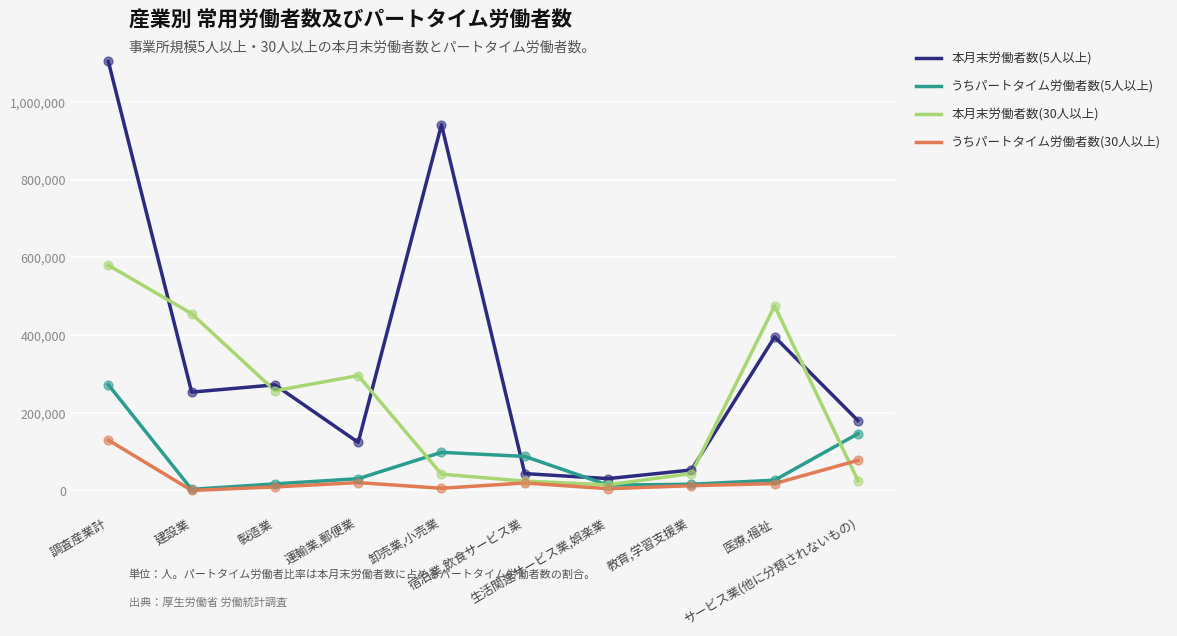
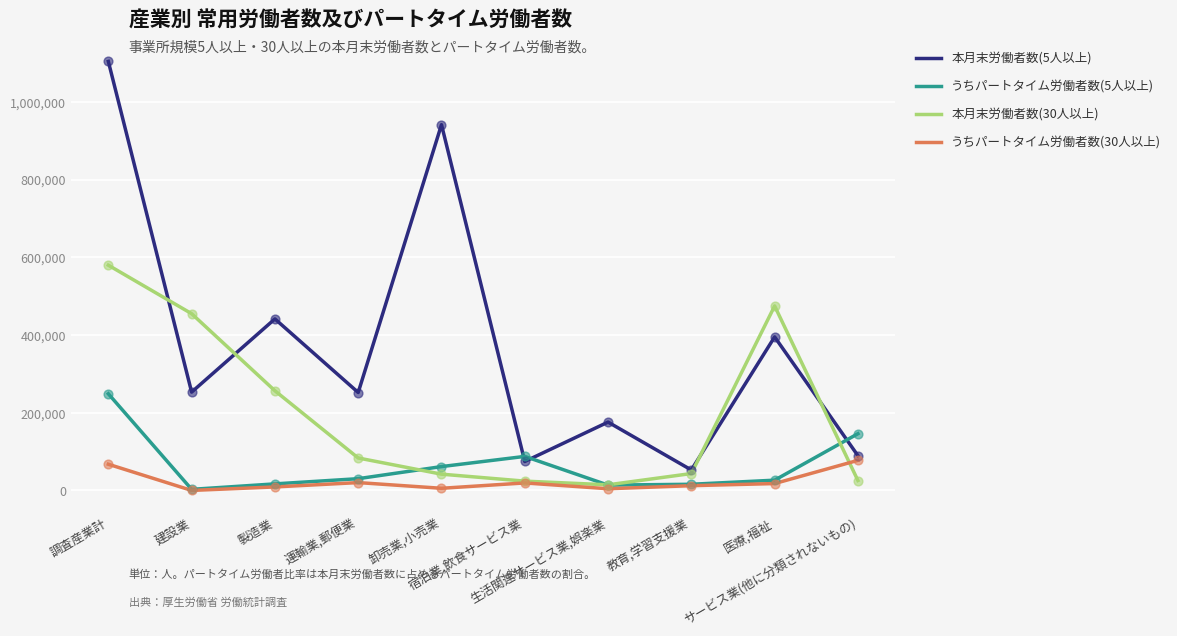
うちパートタイム労働者数(5人以上), 調査産業計: 270,000 -> 250,000
うちパートタイム労働者数(30人以上), 調査産業計: 130,000 -> 70,000
本月末労働者数(5人以上), 製造業: 270,000 -> 440,000
本月末労働者数(5人以上), 運輸業,郵便業: 120,000 -> 250,000
本月末労働者数(30人以上), 運輸業,郵便業: 300,000 -> 80,000
うちパートタイム労働者数(5人以上), 卸売業,小売業: 100,000 -> 60,000
本月末労働者数(5人以上), 宿泊業,飲食サービス業: 40,000 -> 70,000
本月末労働者数(5人以上), 生活関連サービス業,娯楽業: 30,000 -> 180,000
本月末労働者数(5人以上), サービス業(他に分類されないもの): 180,000 -> 90,000
